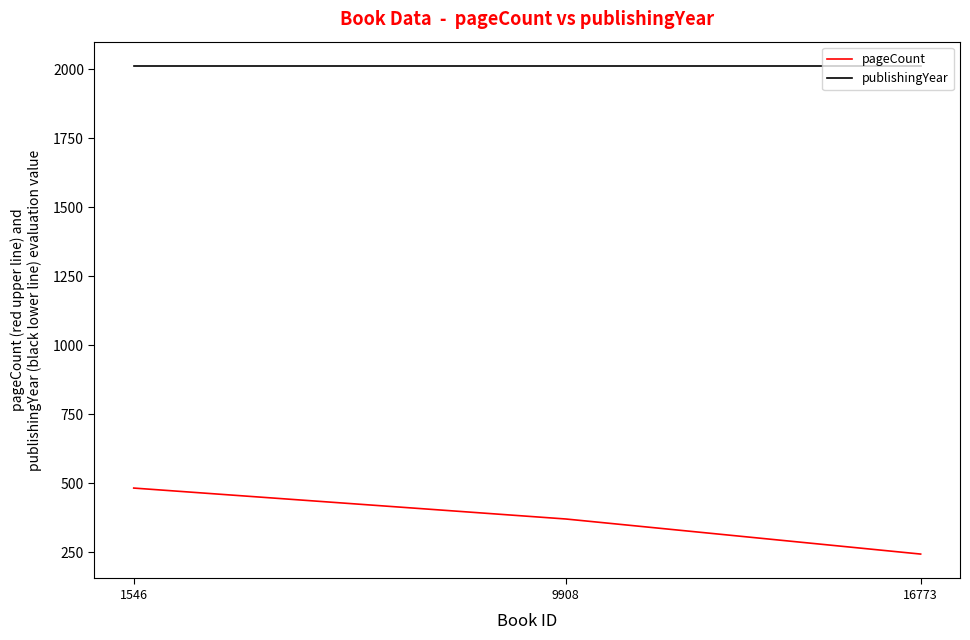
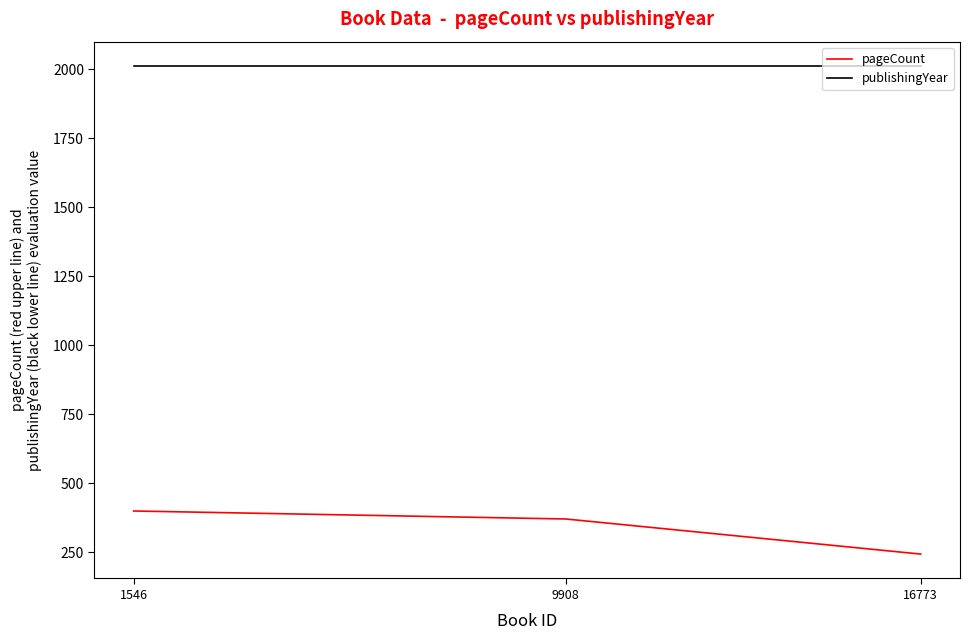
pageCount, 1546: 480 -> 400
